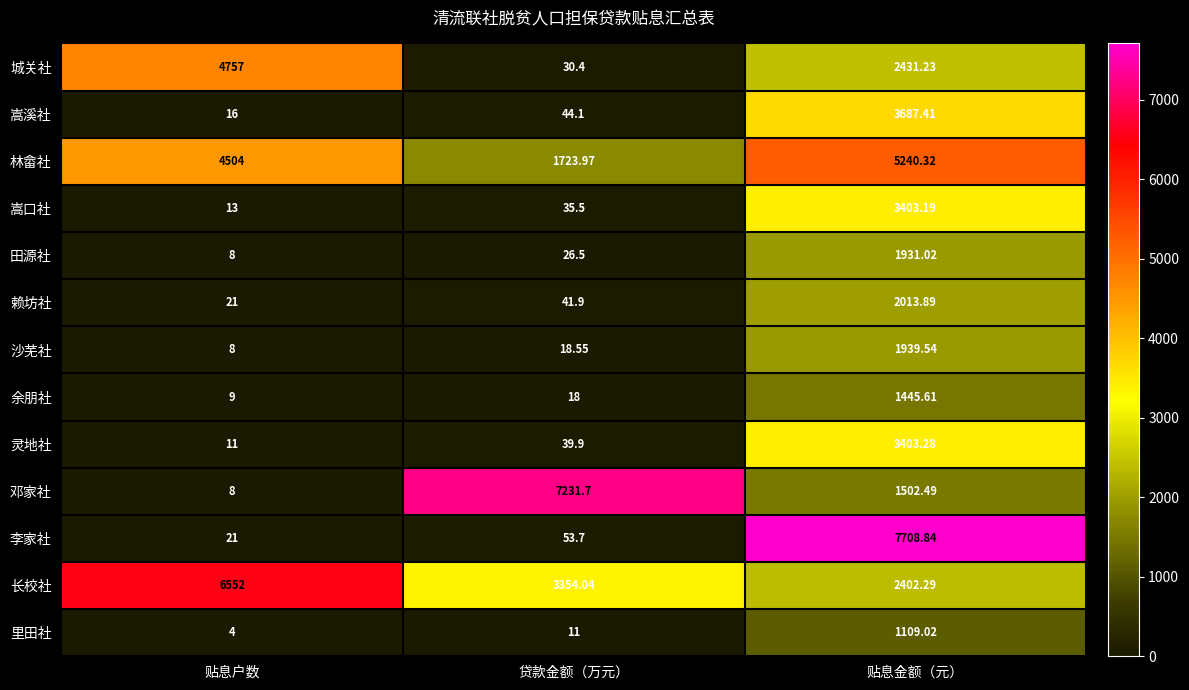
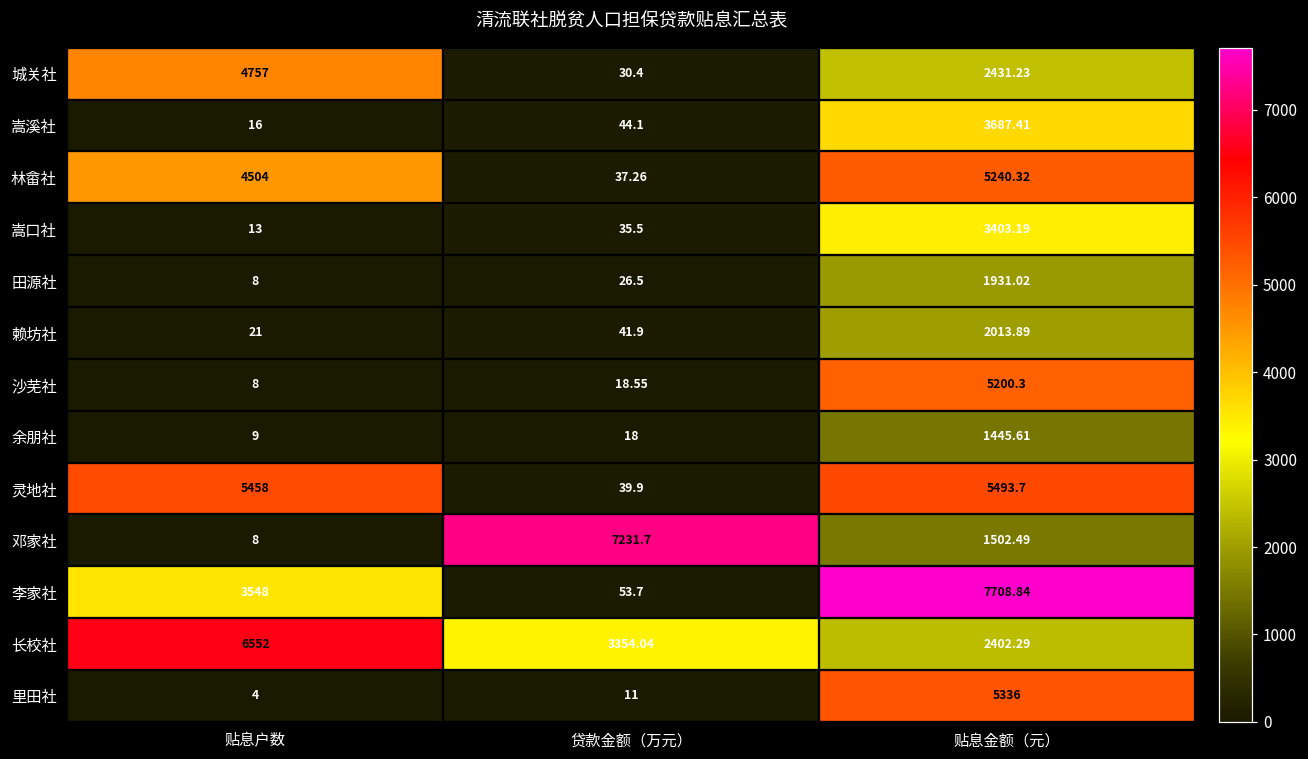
林畲社, 贷款金额（万元）: 1723.97 -> 37.26
沙芜社, 贴息金额（元）: 1939.54 -> 5200.3
灵地社, 贴息户数: 11 -> 5458
灵地社, 贴息金额（元）: 3403.28 -> 5493.7
李家社, 贴息户数: 21 -> 3548
里田社, 贴息金额（元）: 1109.02 -> 5336
